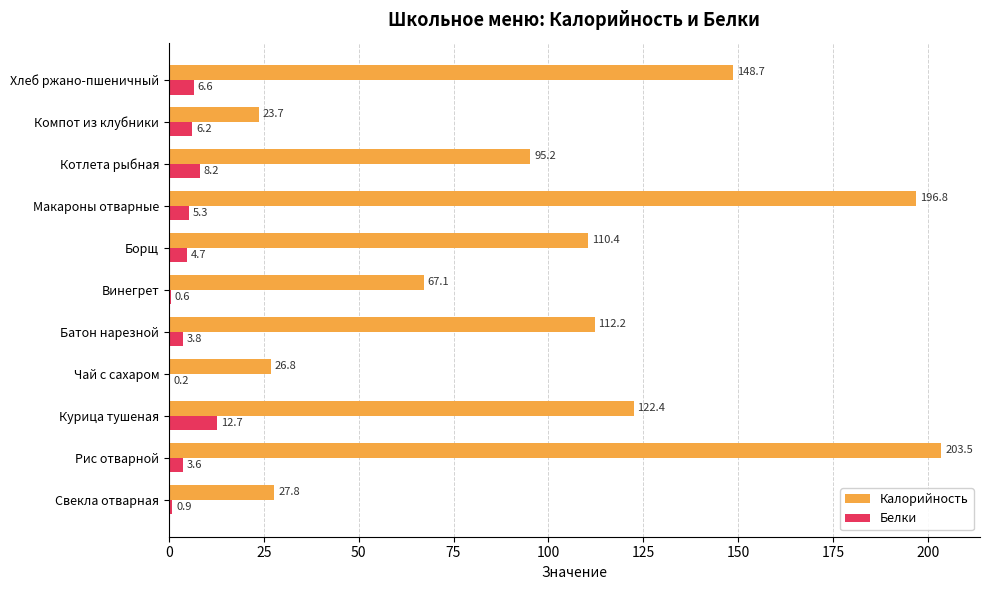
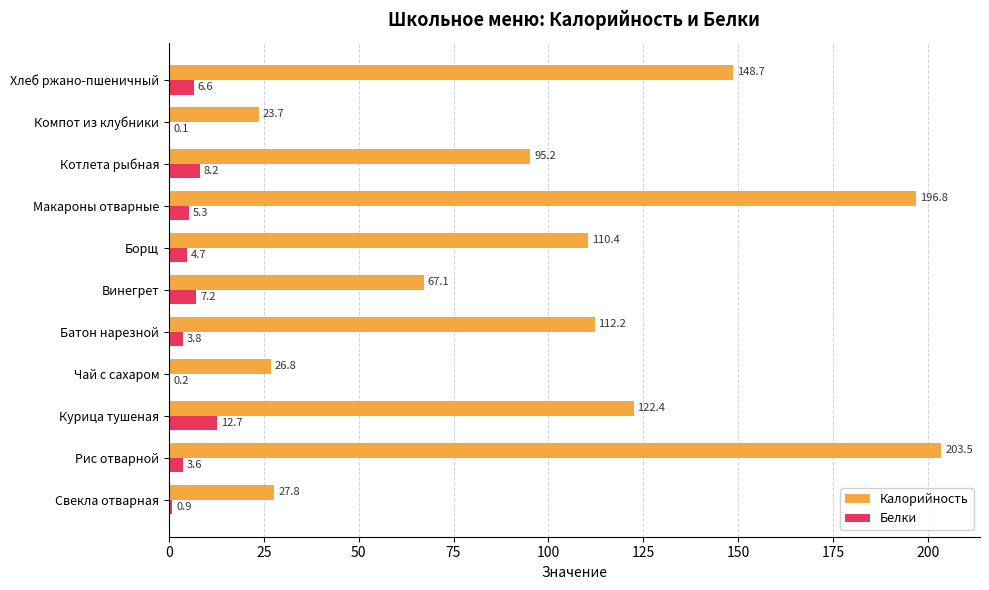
Белки, Компот из клубники: 6.2 -> 0.1
Белки, Винегрет: 0.6 -> 7.2
